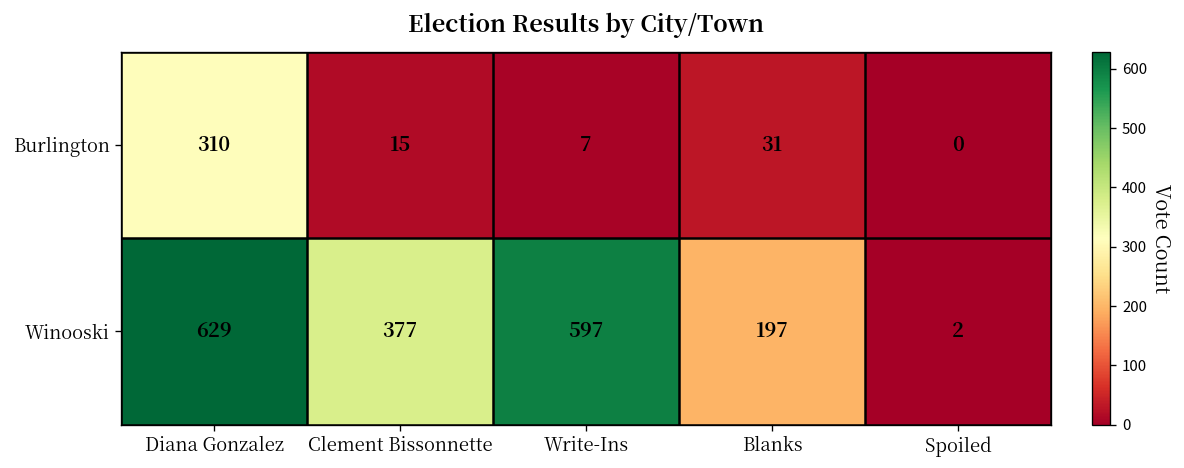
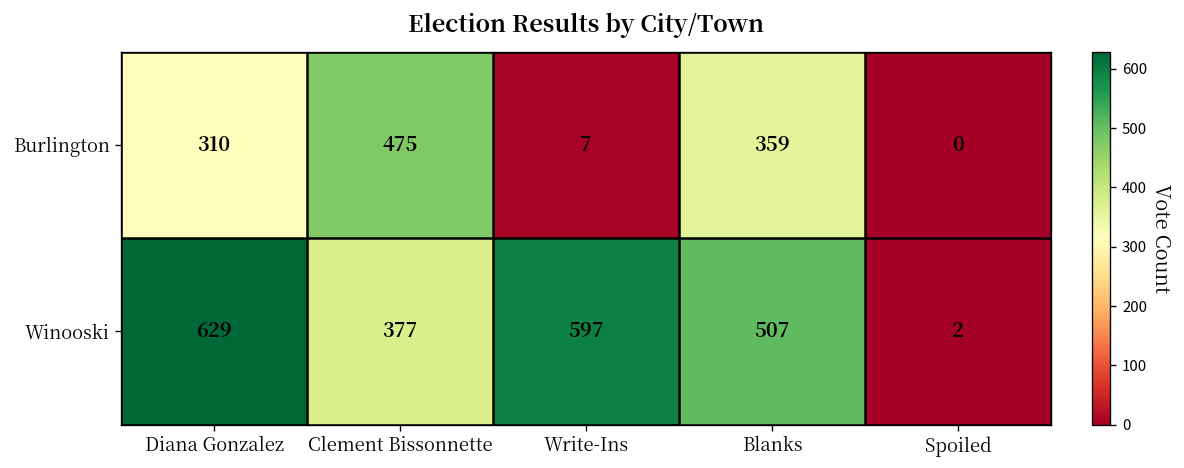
Burlington, Clement Bissonnette: 15 -> 475
Burlington, Blanks: 31 -> 359
Winooski, Blanks: 197 -> 507
